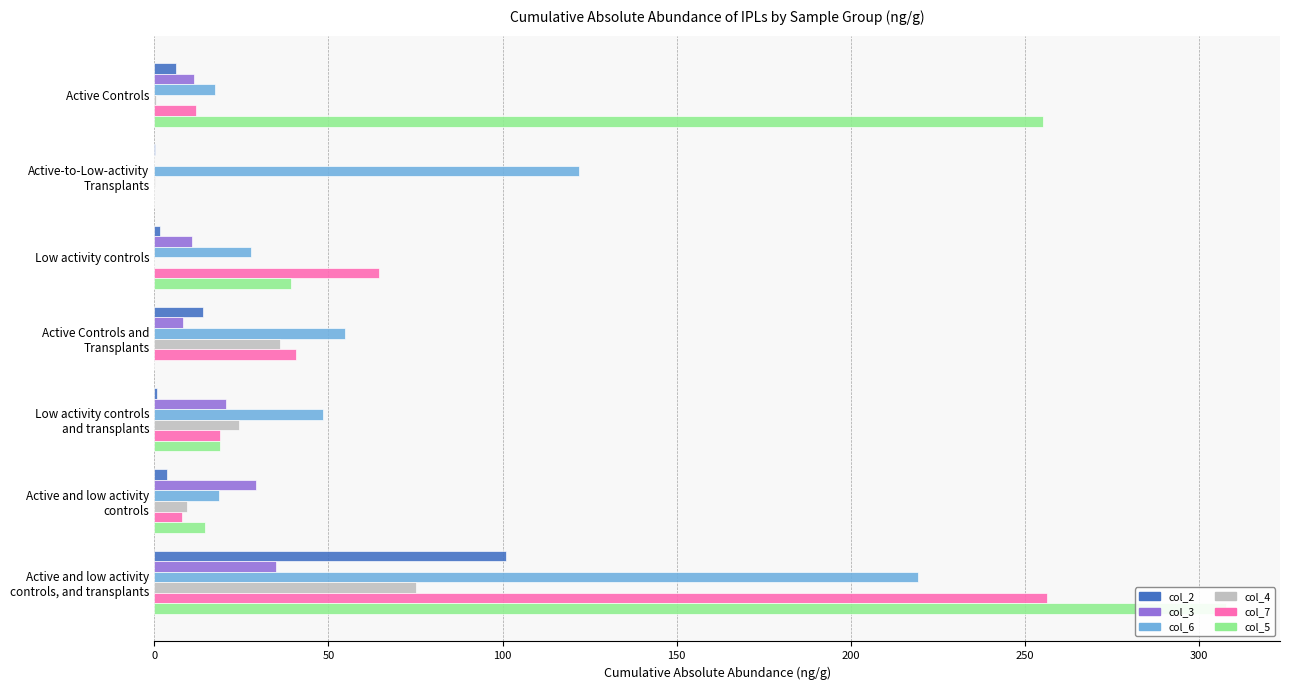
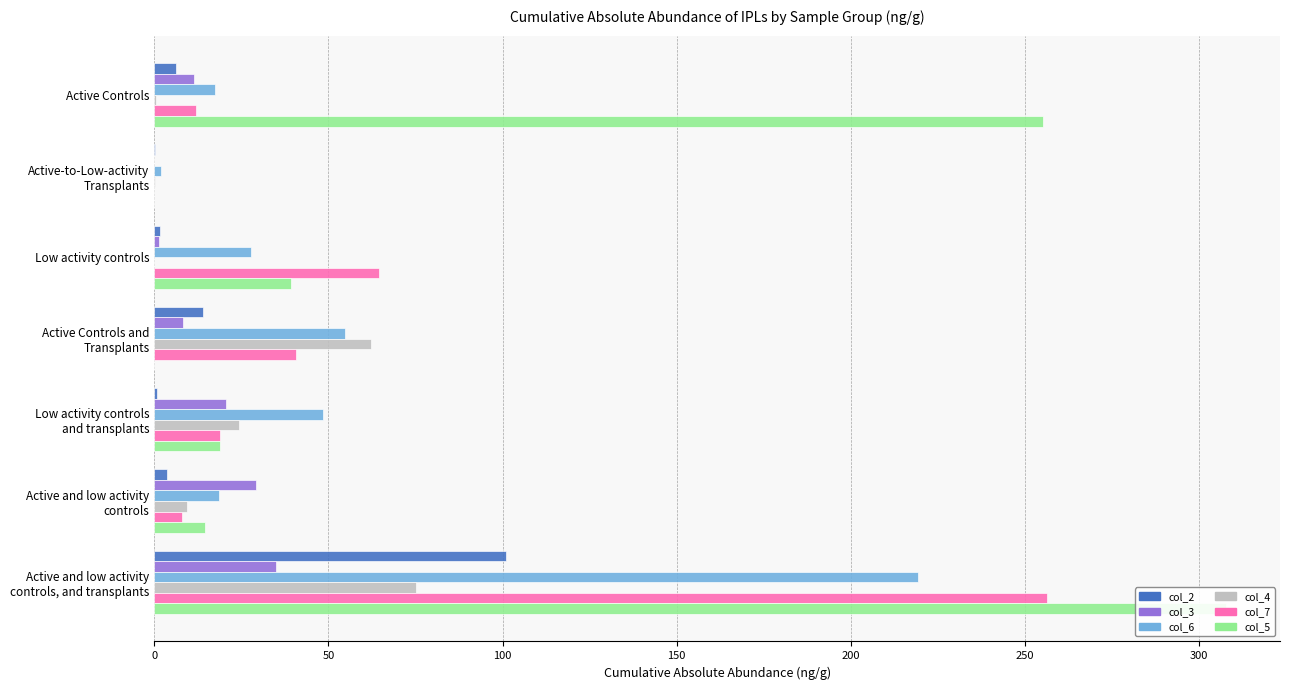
col_6, Active-to-Low-activity Transplants: 122 -> 2
col_3, Low activity controls: 11 -> 1
col_4, Active Controls and Transplants: 36 -> 62
